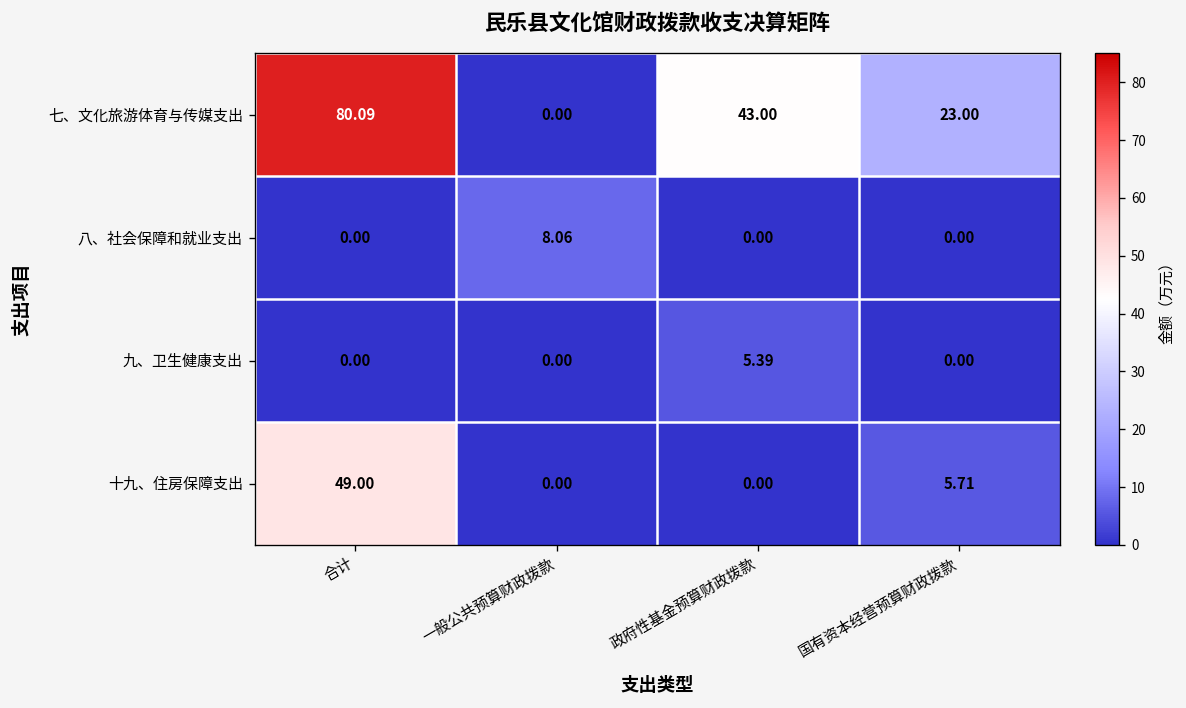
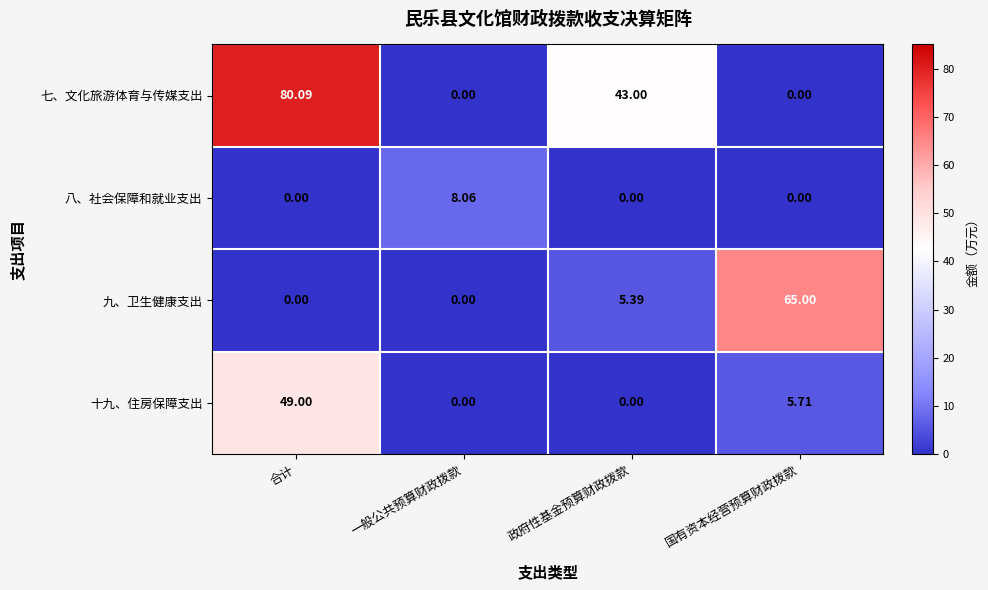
七、文化旅游体育与传媒支出, 国有资本经营预算财政拨款: 23.00 -> 0.00
九、卫生健康支出, 国有资本经营预算财政拨款: 0.00 -> 65.00
